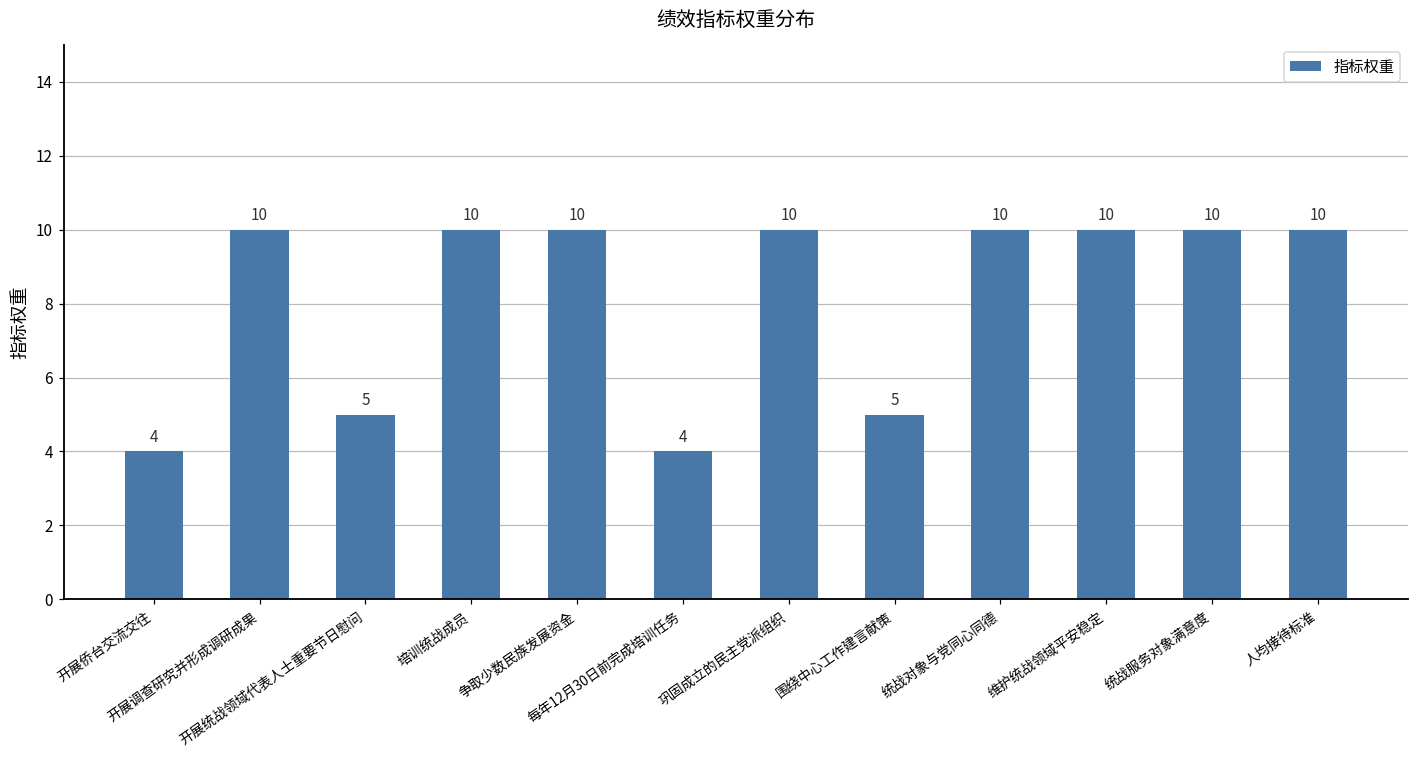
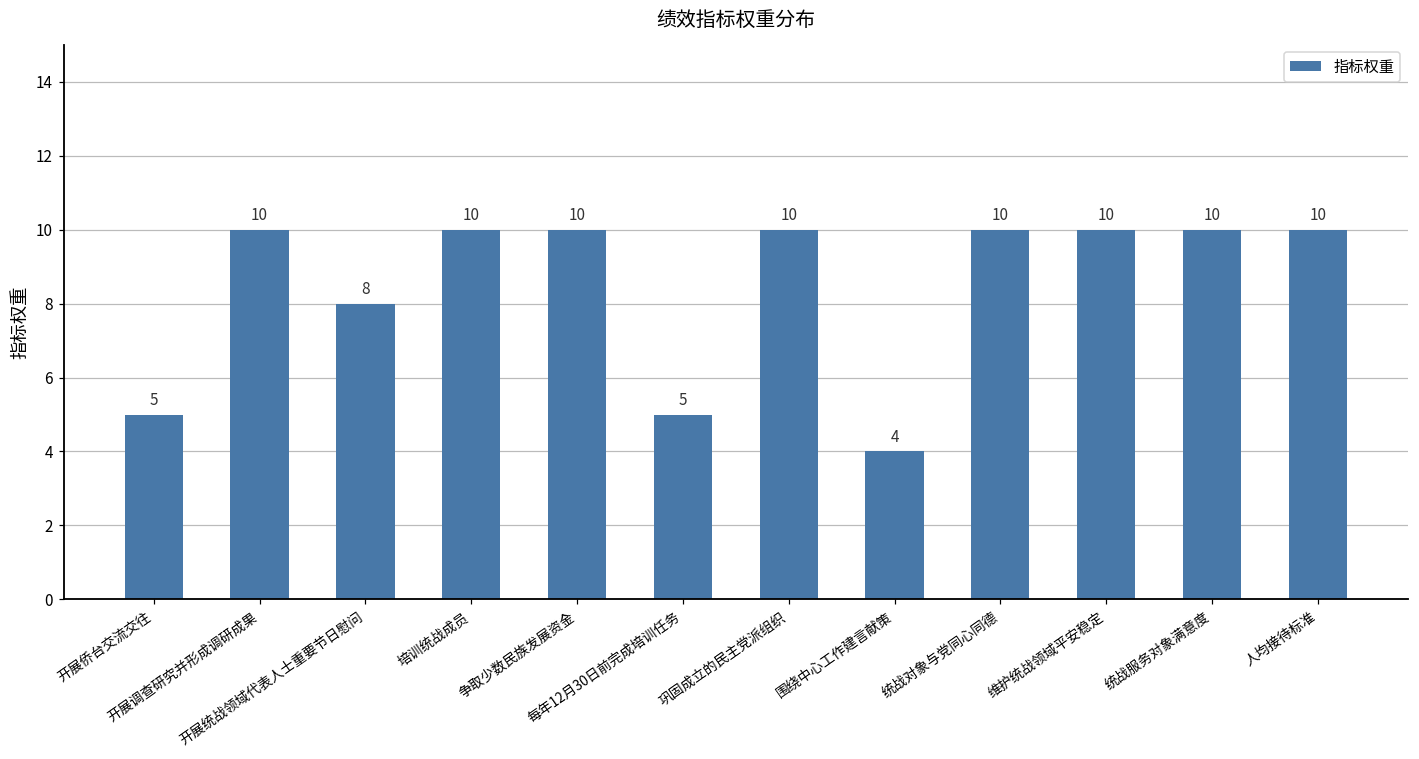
开展侨台交流交往: 4 -> 5
开展统战领域代表人士重要节日慰问: 5 -> 8
每年12月30日前完成培训任务: 4 -> 5
围绕中心工作建言献策: 5 -> 4
